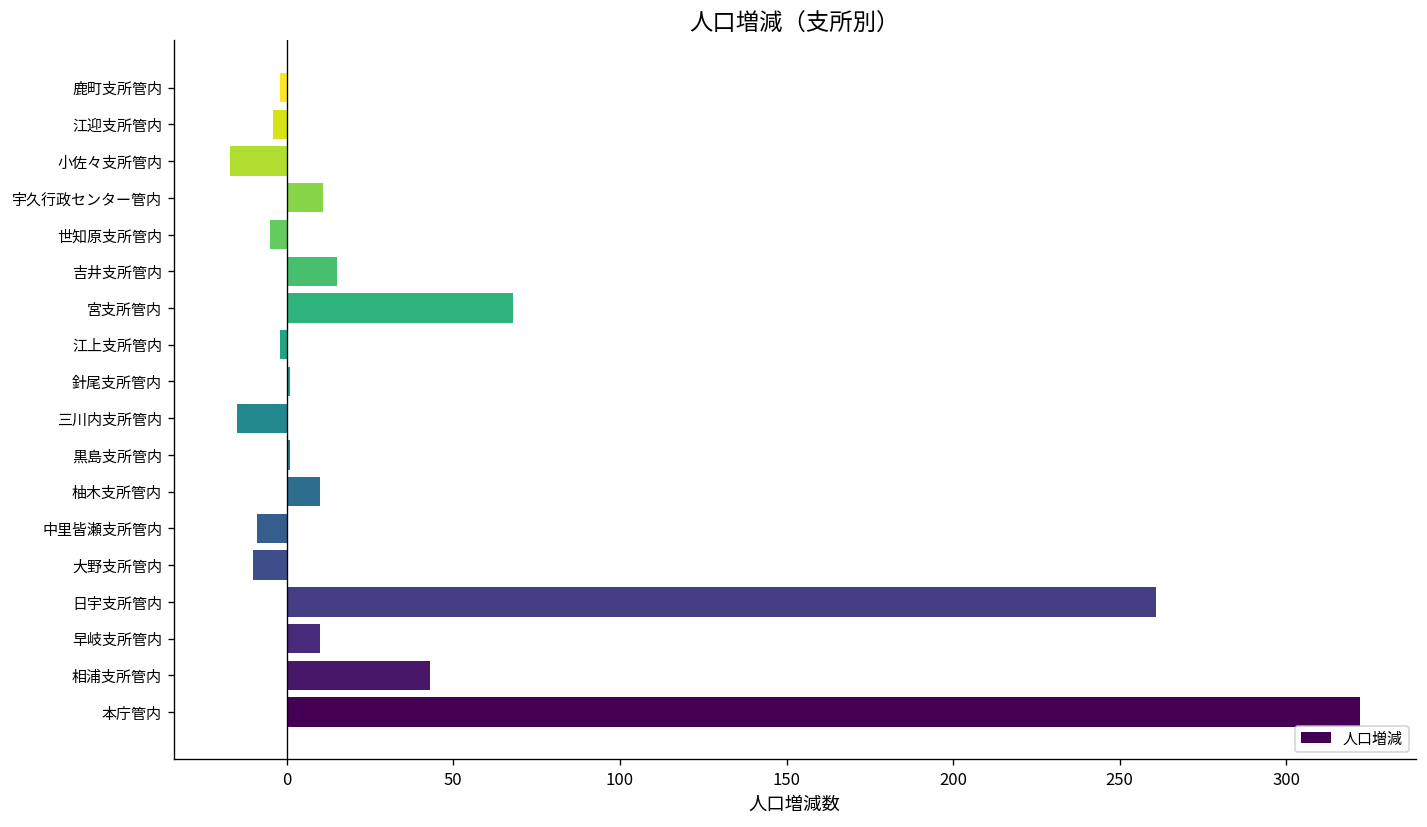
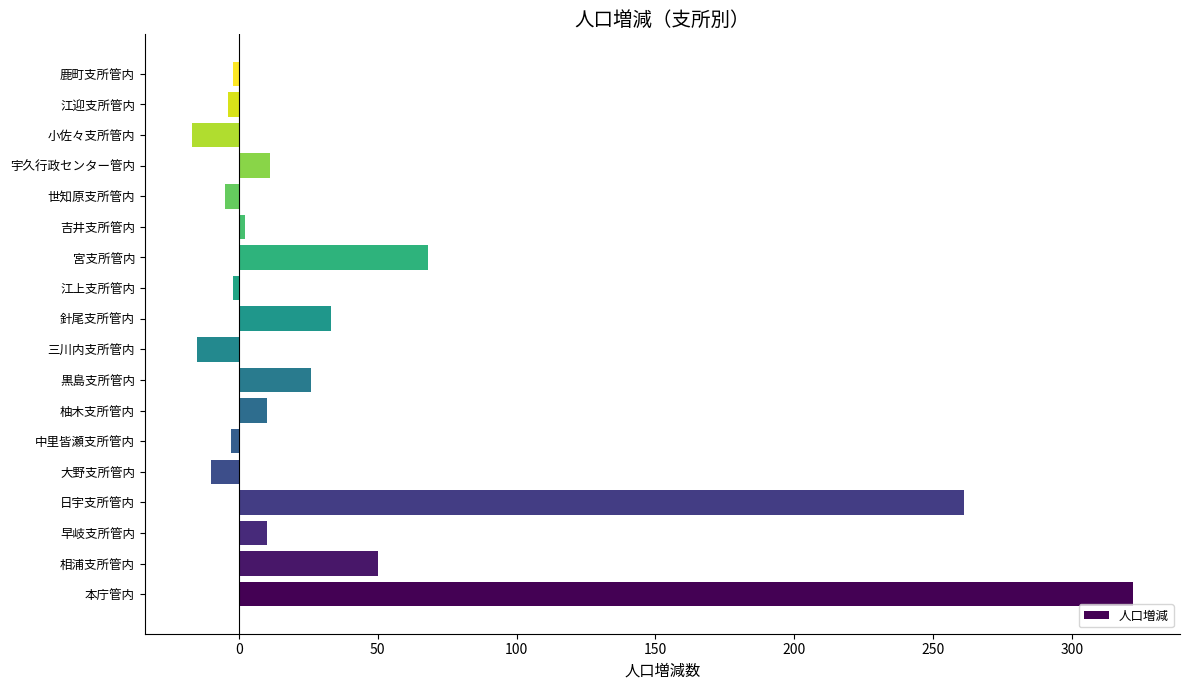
吉井支所管内: 15 -> 2
針尾支所管内: 1 -> 33
黒島支所管内: 1 -> 26
中里皆瀬支所管内: -9 -> -3
相浦支所管内: 43 -> 50
